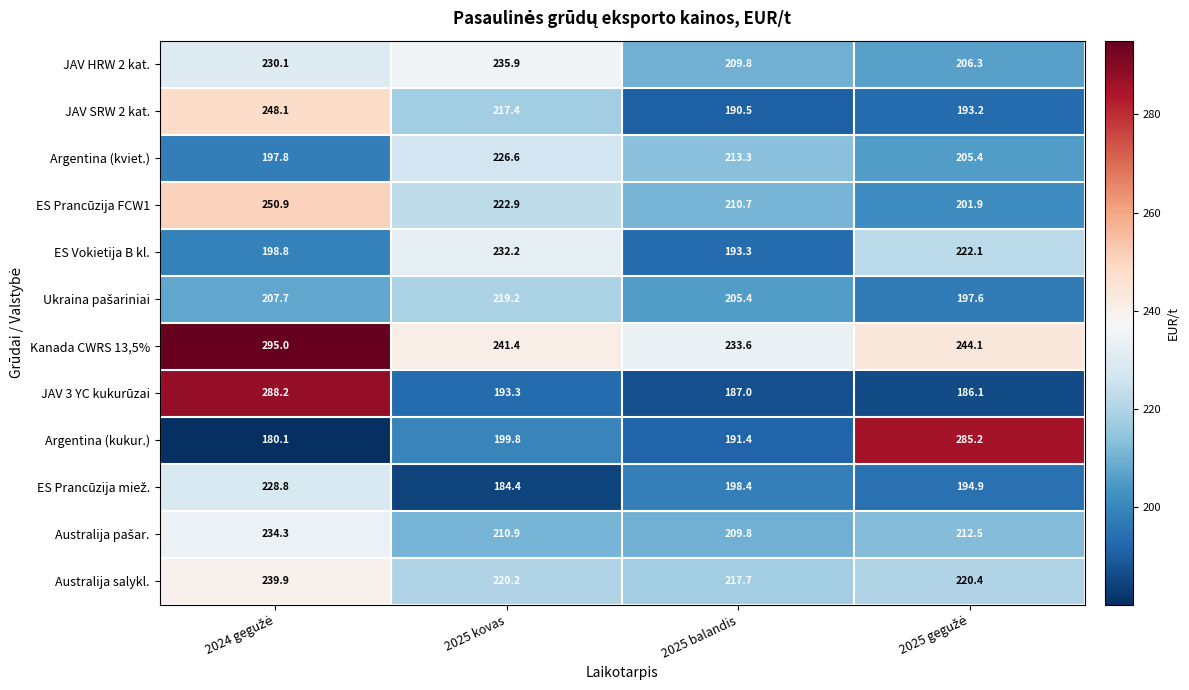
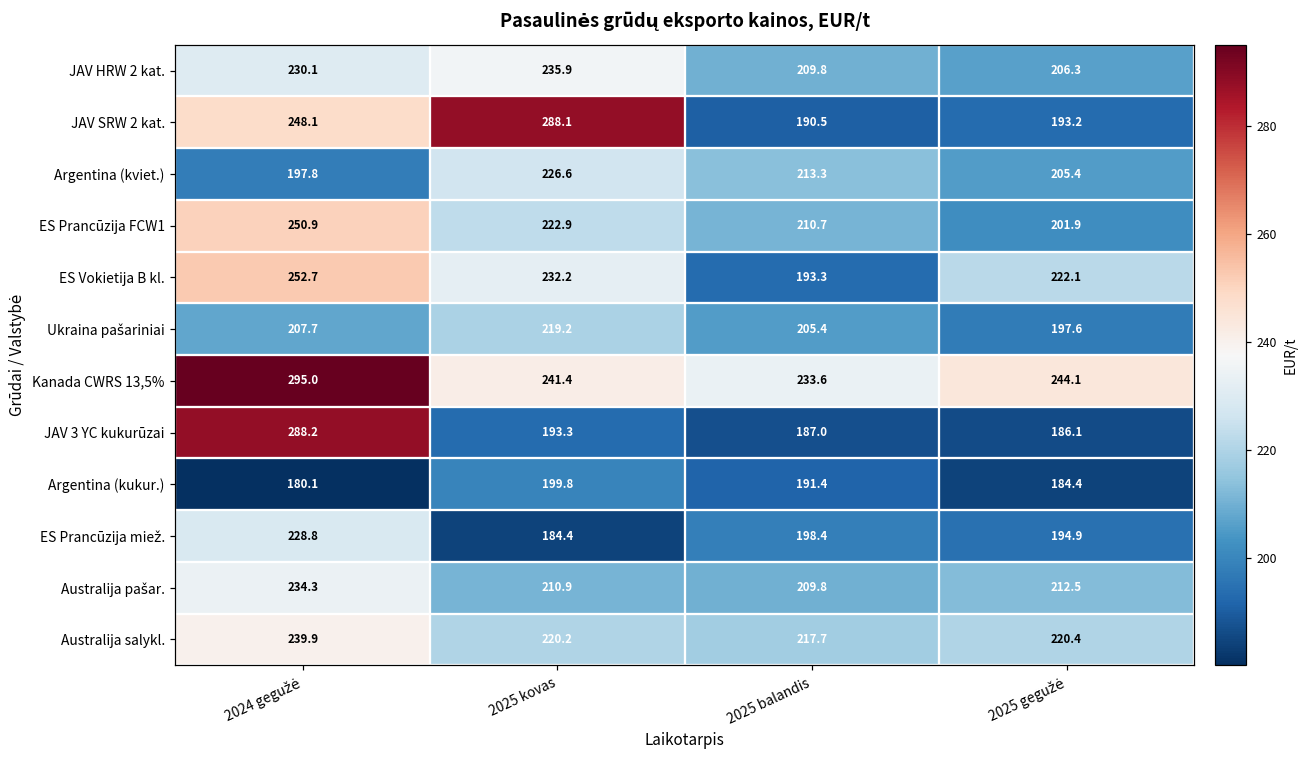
JAV SRW 2 kat., 2025 kovas: 217.4 -> 288.1
ES Vokietija B kl., 2024 gegužė: 198.8 -> 252.7
Argentina (kukur.), 2025 gegužė: 285.2 -> 184.4
